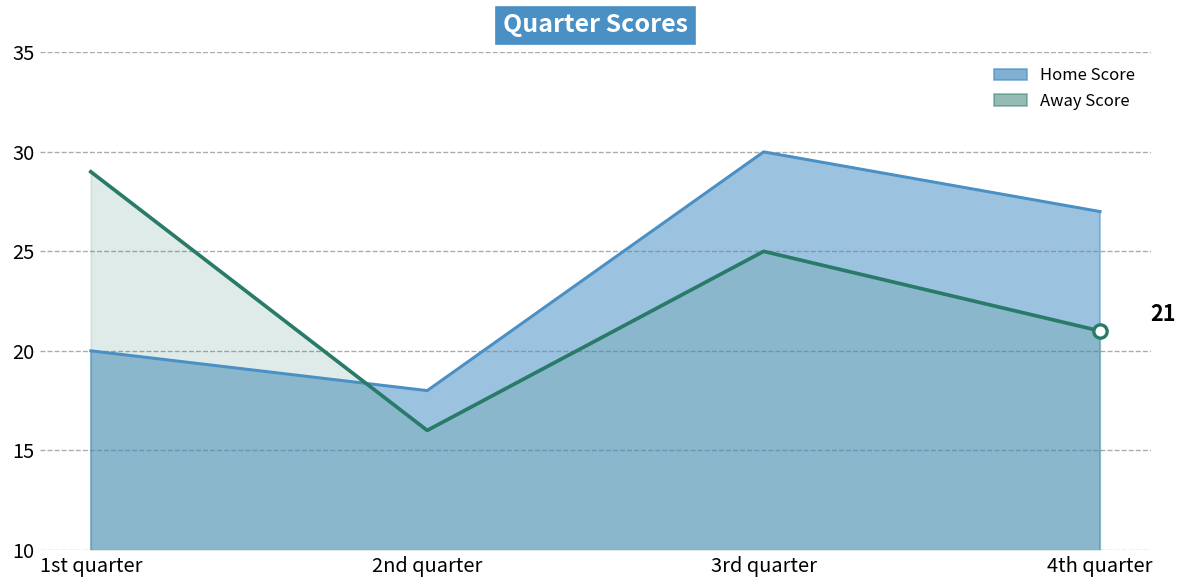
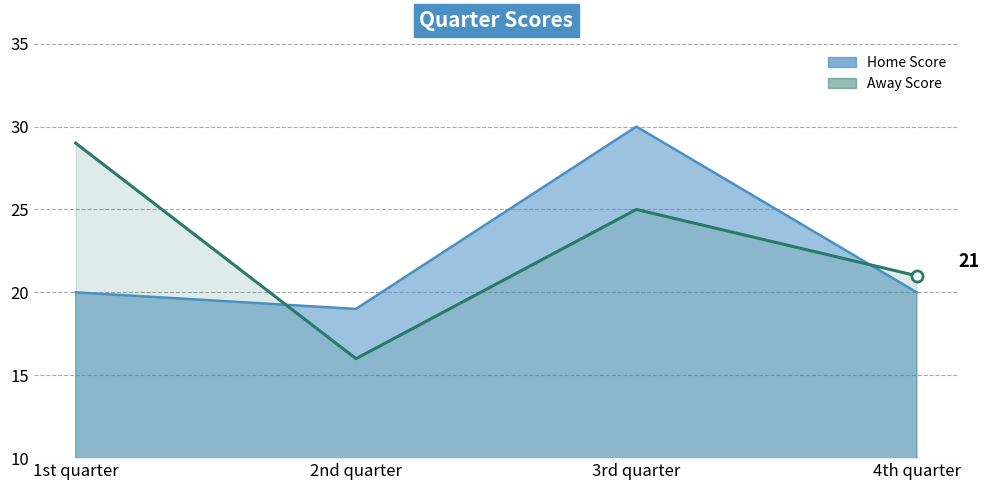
Home Score, 2nd quarter: 18 -> 19
Home Score, 4th quarter: 27 -> 20
